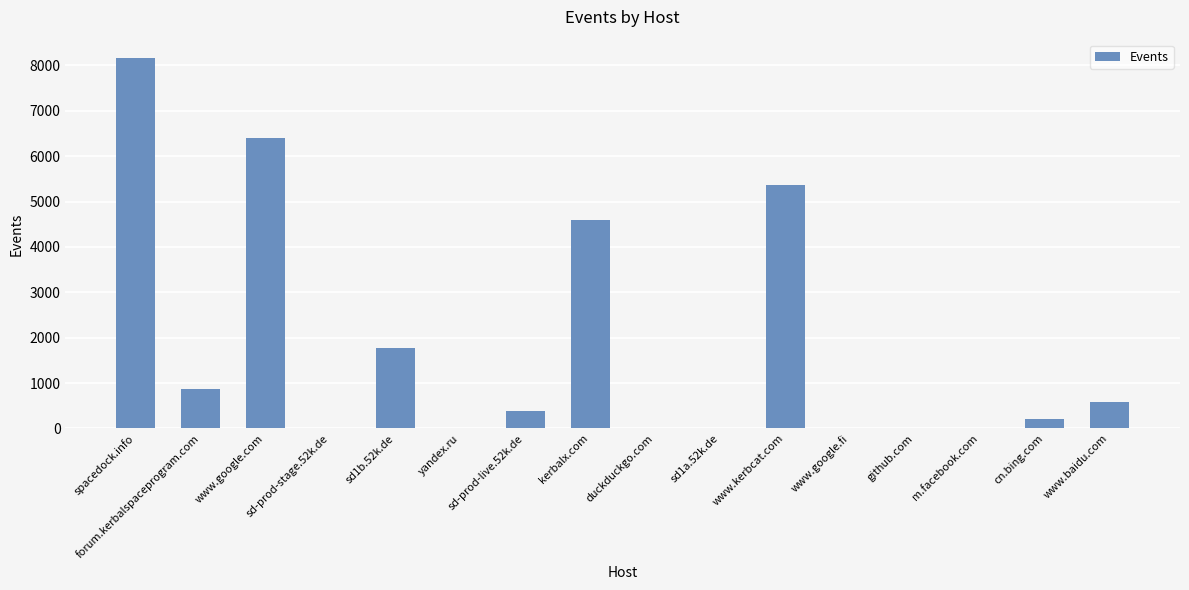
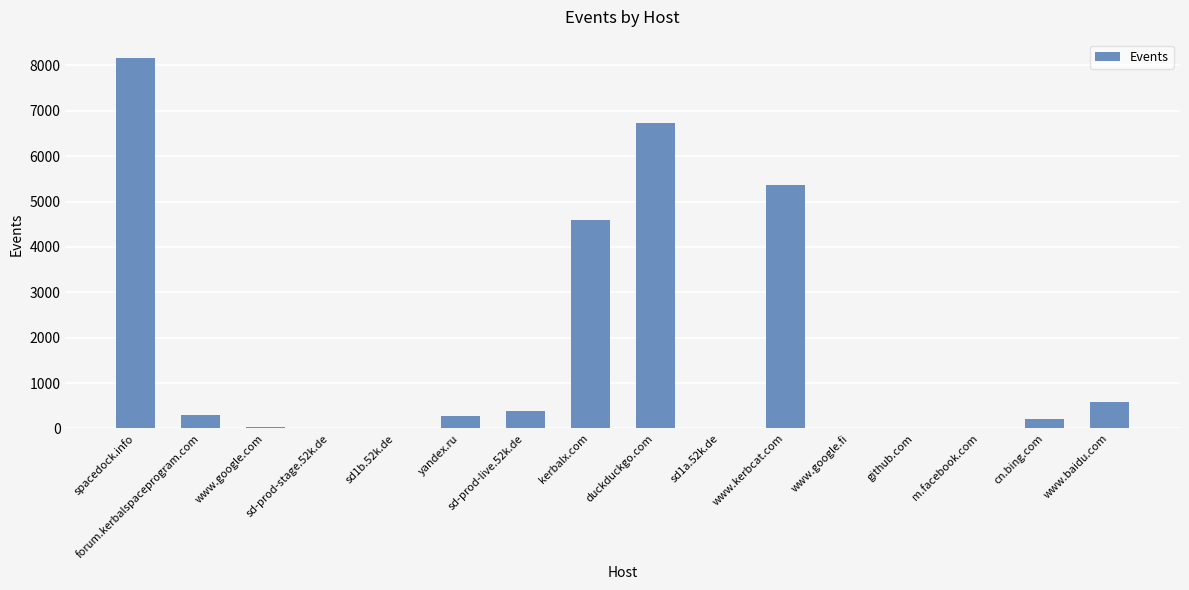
forum.kerbalspaceprogram.com: 900 -> 300
www.google.com: 6400 -> 0
sd1b.52k.de: 1800 -> 0
yandex.ru: 0 -> 300
duckduckgo.com: 0 -> 6700
